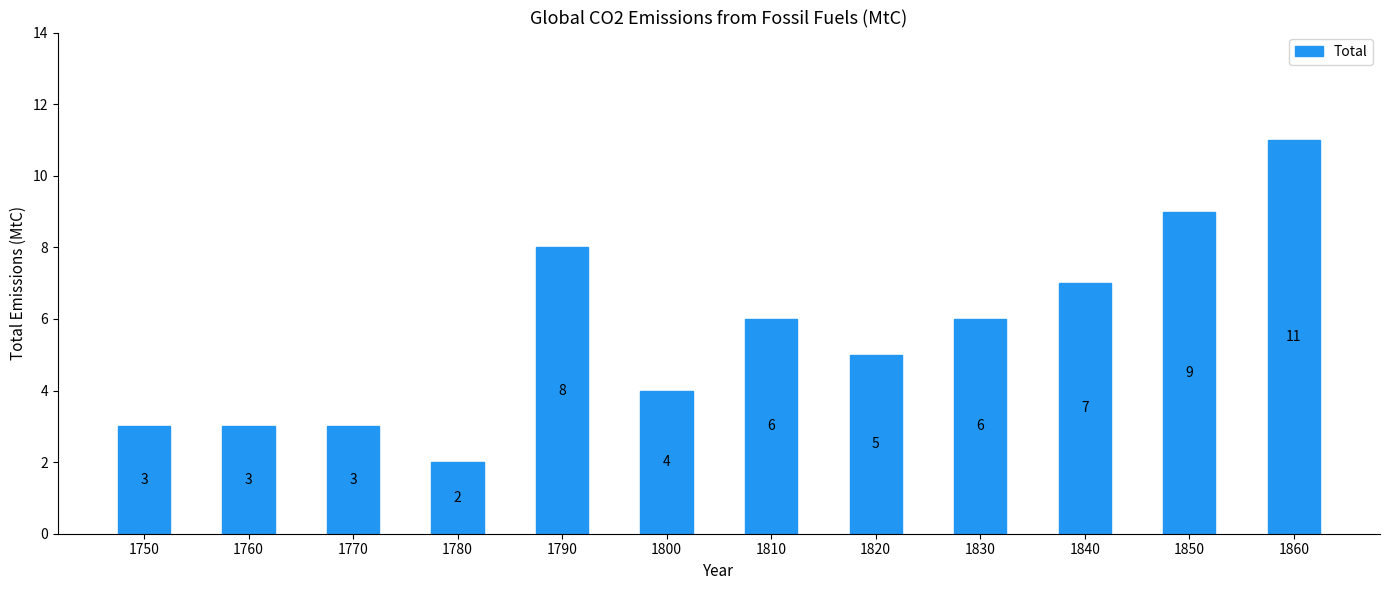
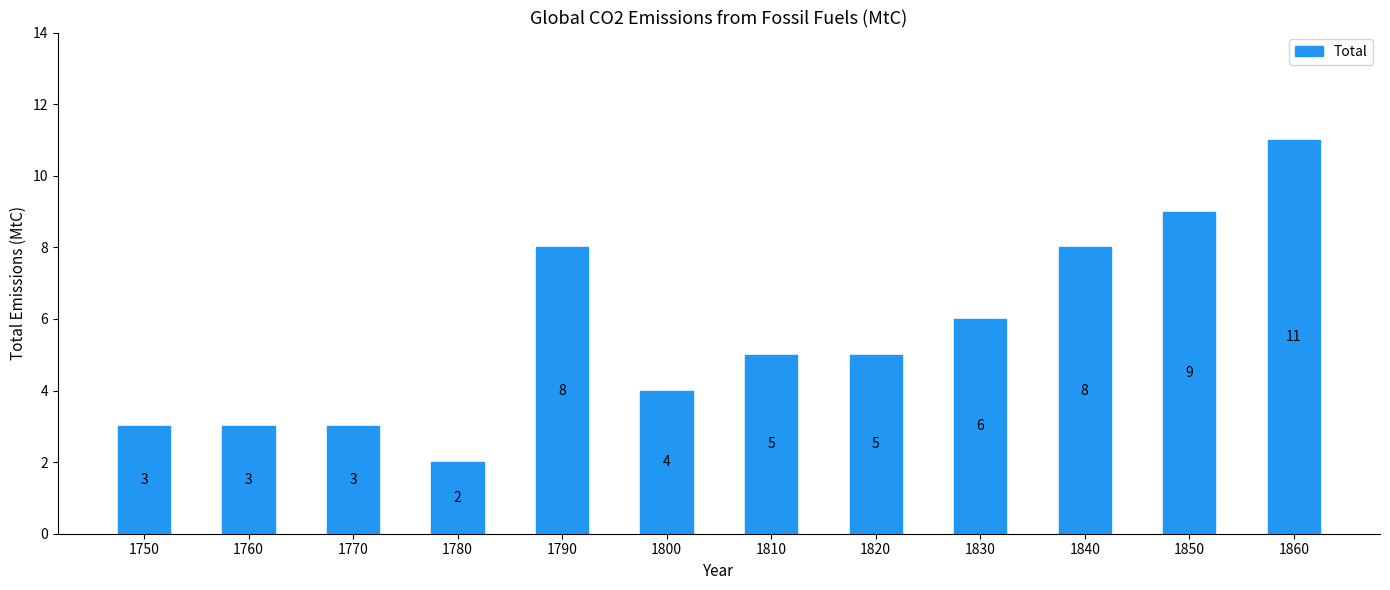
1810: 6 -> 5
1840: 7 -> 8
